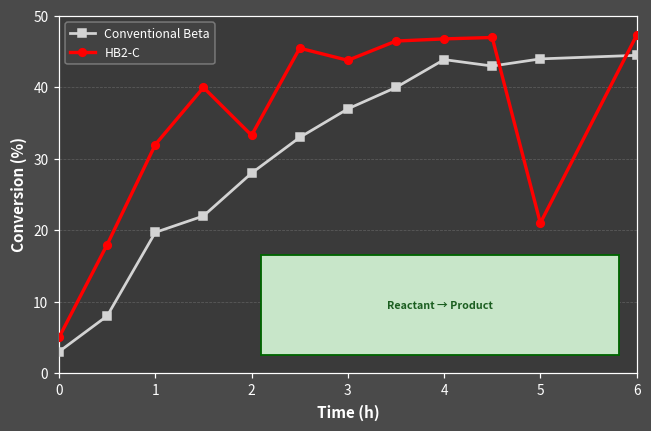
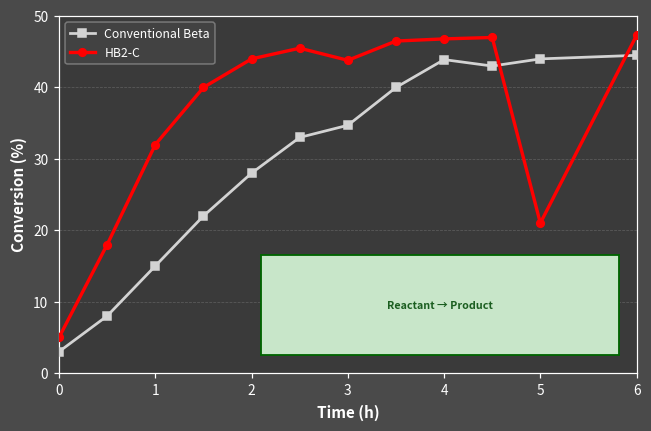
Conventional Beta, 1: 20 -> 15
HB2-C, 2: 33 -> 44
Conventional Beta, 3: 37 -> 35
